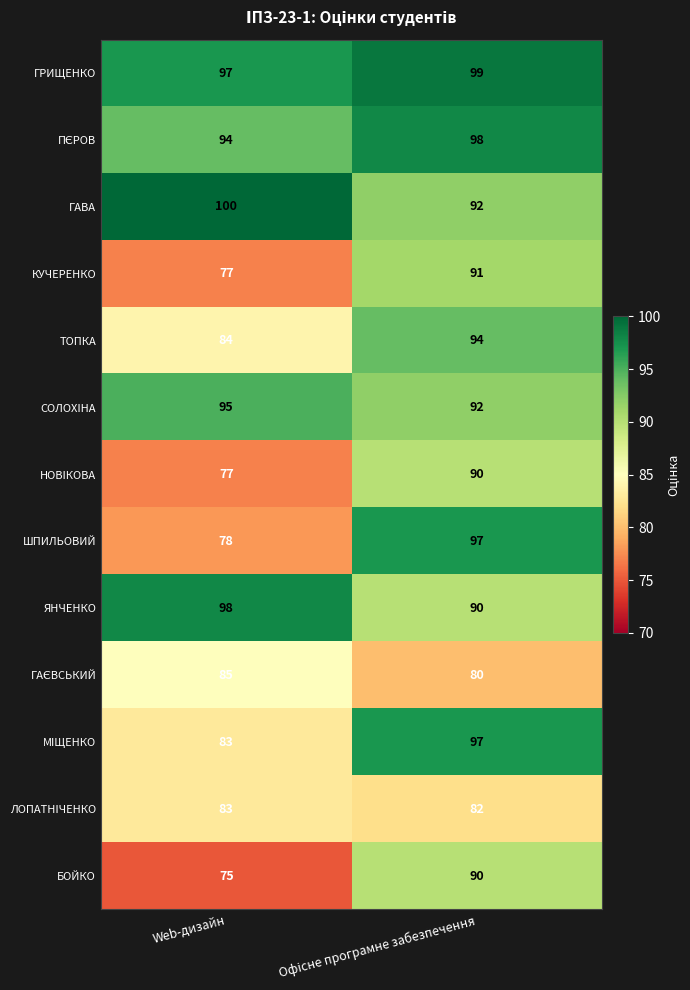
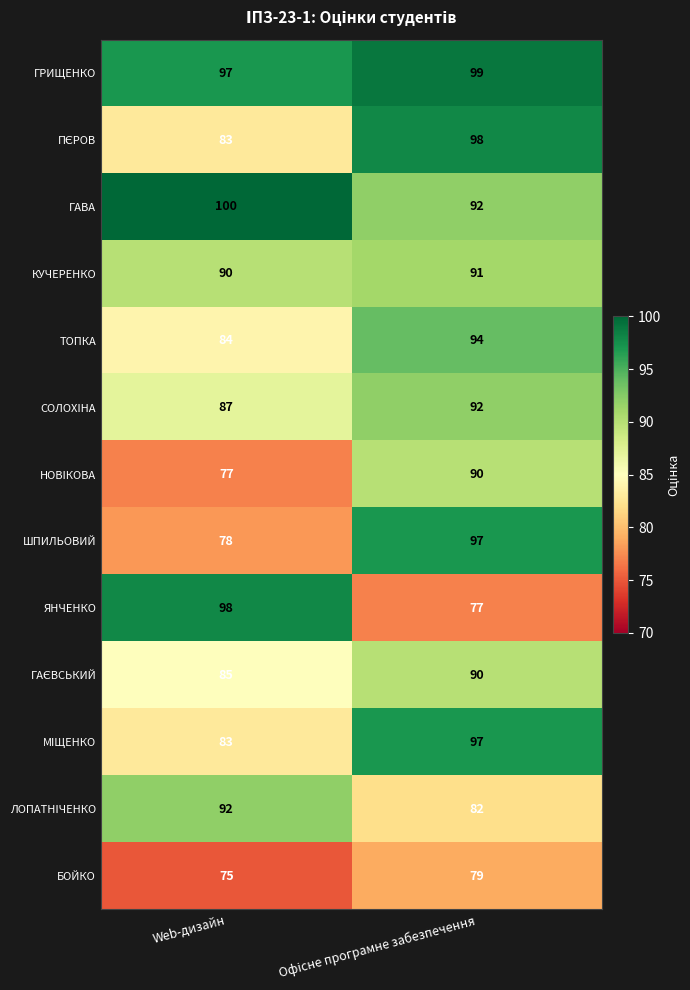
ПЄРОВ, Web-дизайн: 94 -> 83
КУЧЕРЕНКО, Web-дизайн: 77 -> 90
СОЛОХІНА, Web-дизайн: 95 -> 87
ЯНЧЕНКО, Офісне програмне забезпечення: 90 -> 77
ГАЄВСЬКИЙ, Офісне програмне забезпечення: 80 -> 90
ЛОПАТНІЧЕНКО, Web-дизайн: 83 -> 92
БОЙКО, Офісне програмне забезпечення: 90 -> 79
